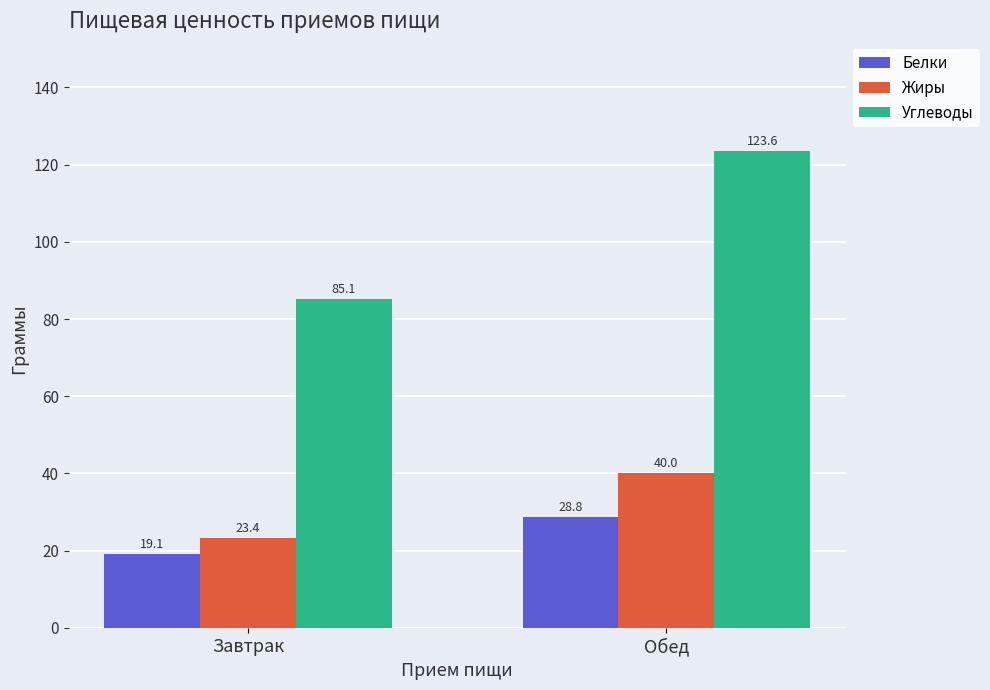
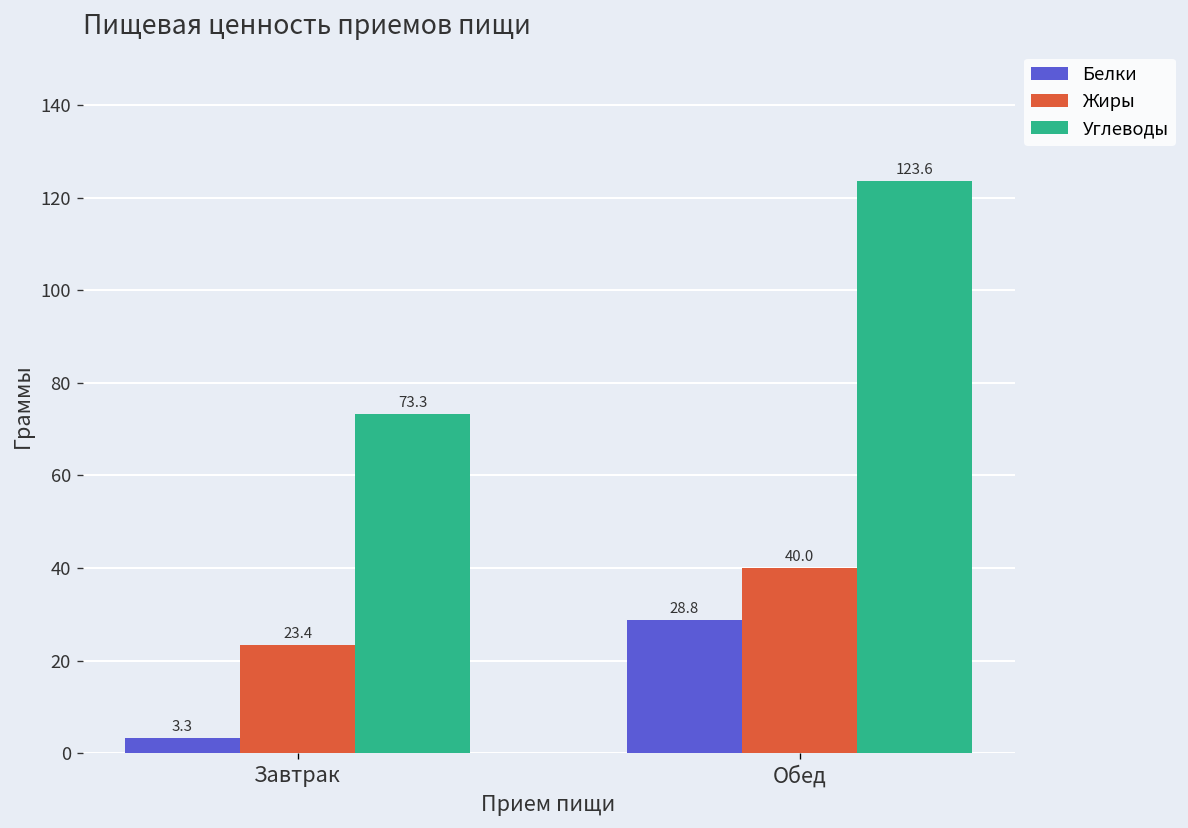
Белки, Завтрак: 19.1 -> 3.3
Углеводы, Завтрак: 85.1 -> 73.3
